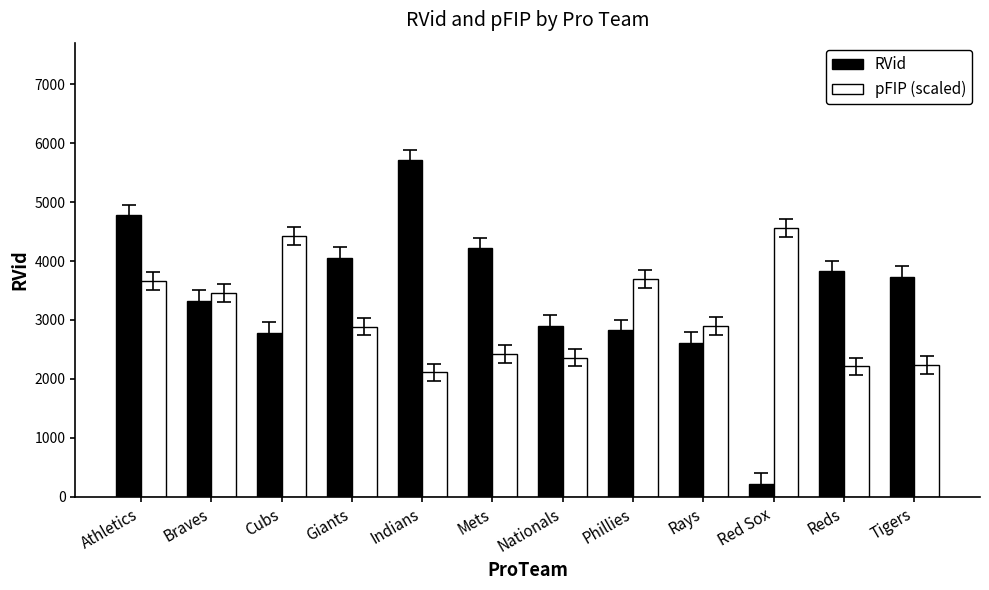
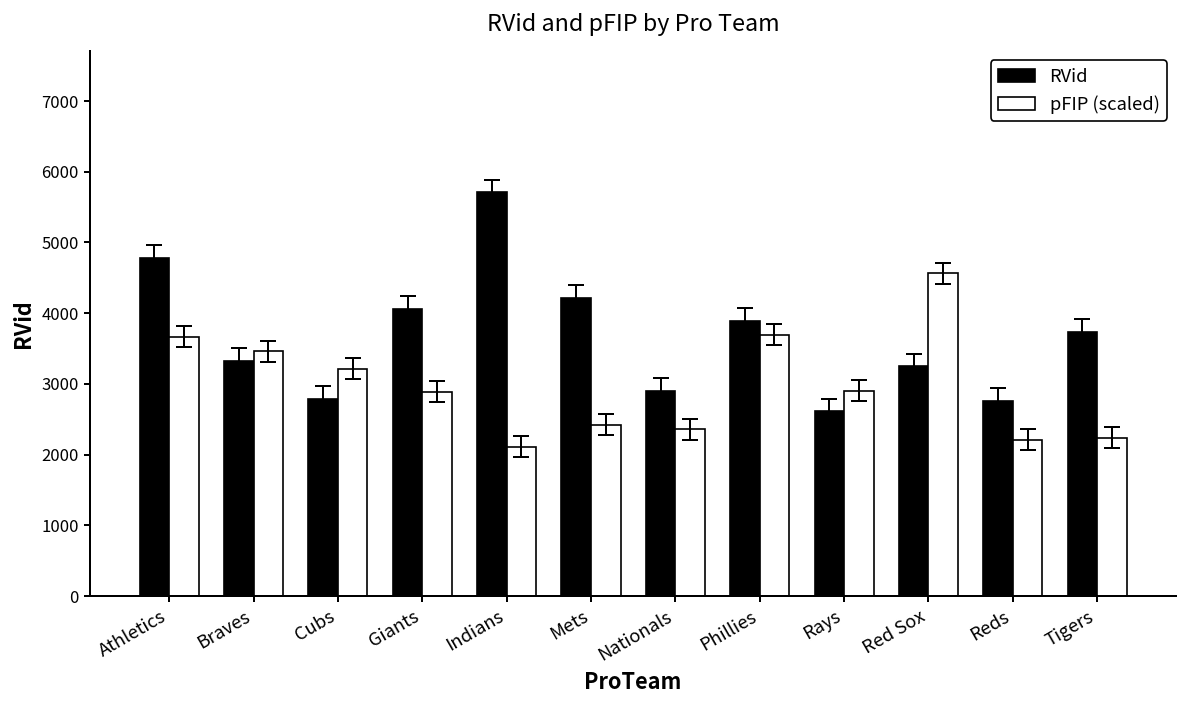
pFIP (scaled), Cubs: 4400 -> 3200
RVid, Phillies: 2800 -> 3900
RVid, Red Sox: 200 -> 3200
RVid, Reds: 3800 -> 2800
